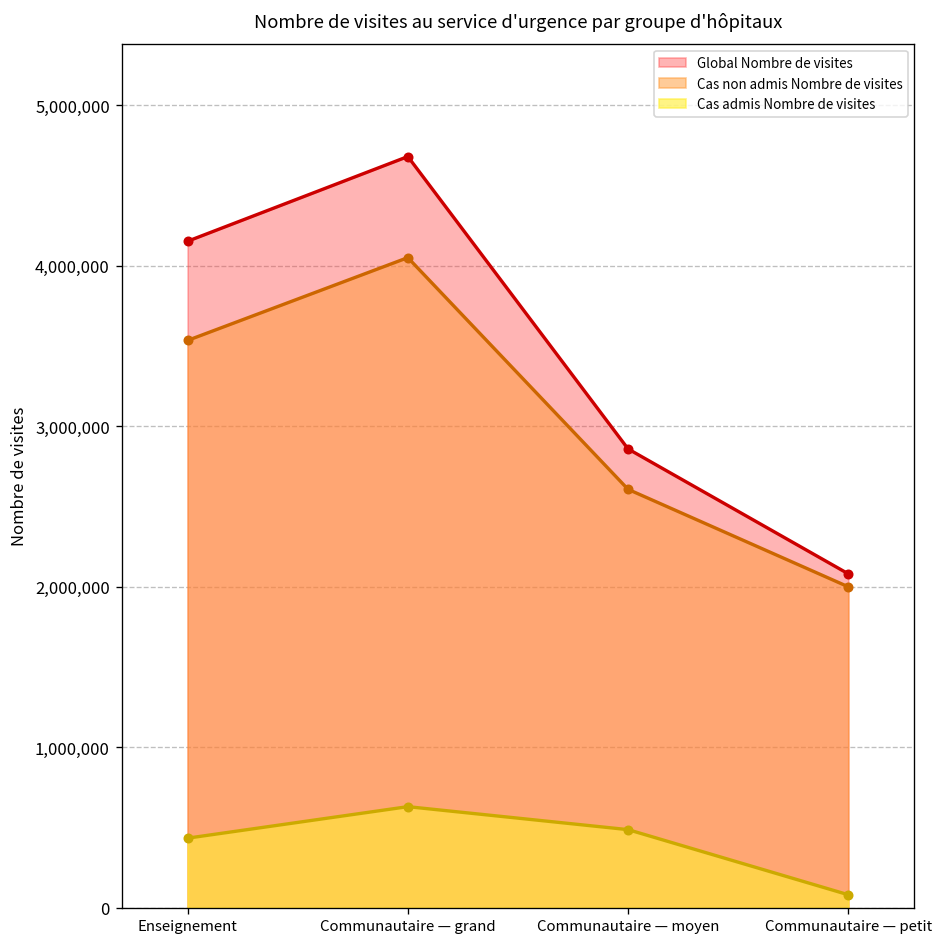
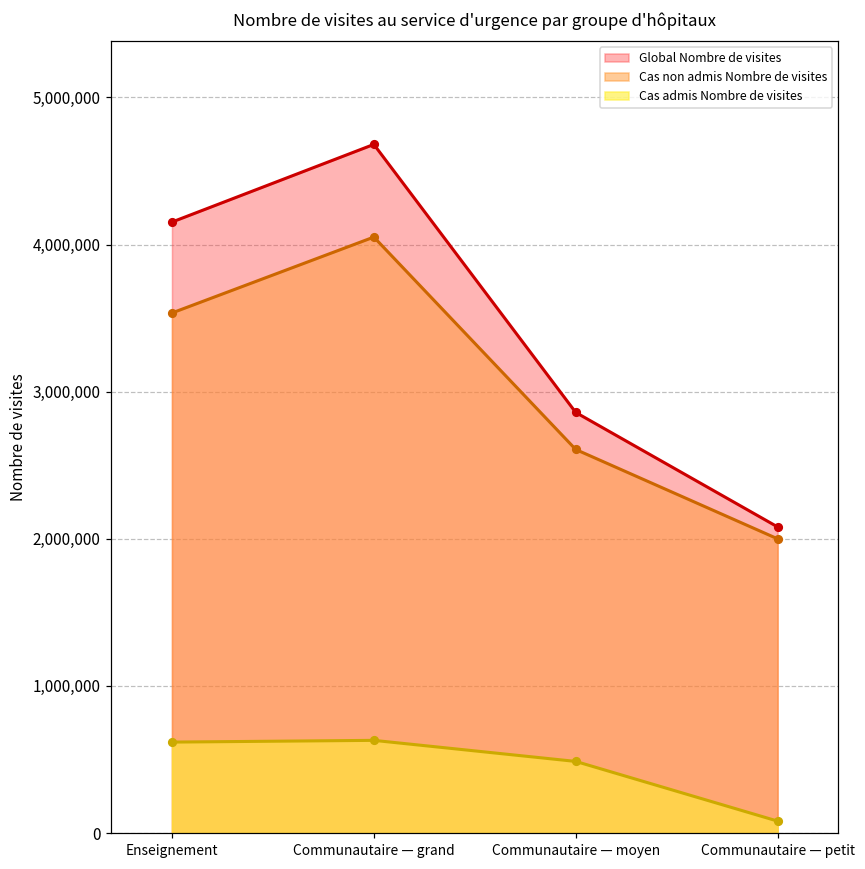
Cas admis Nombre de visites, Enseignement: 430,000 -> 620,000
